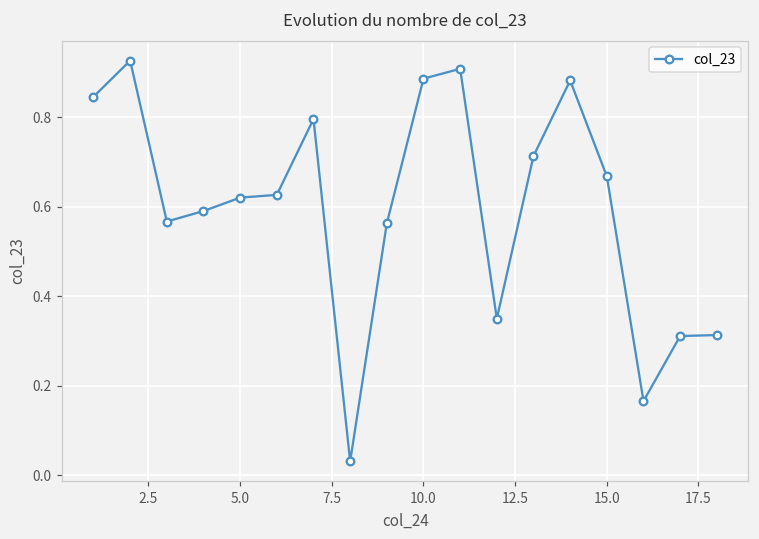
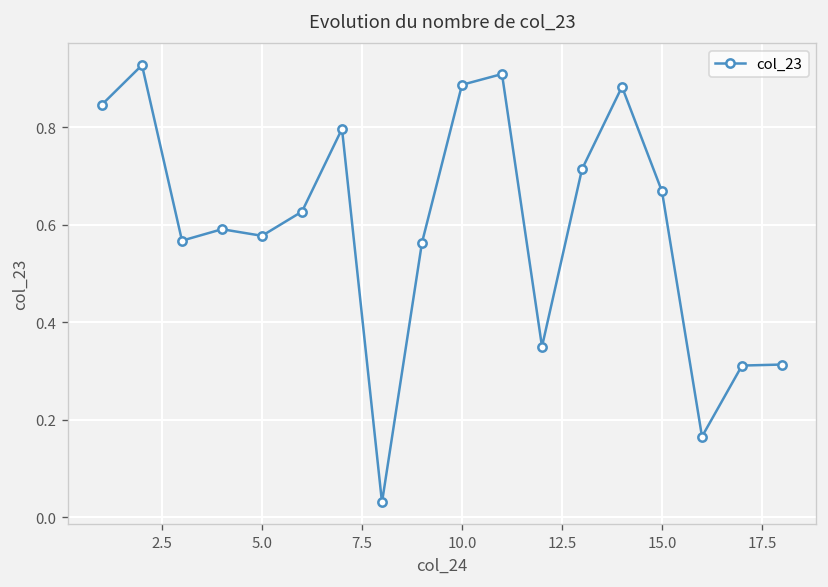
5.0: 0.62 -> 0.58
